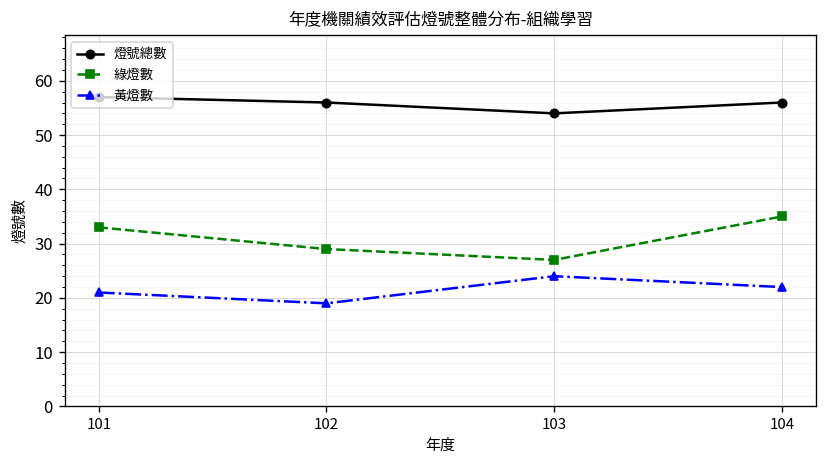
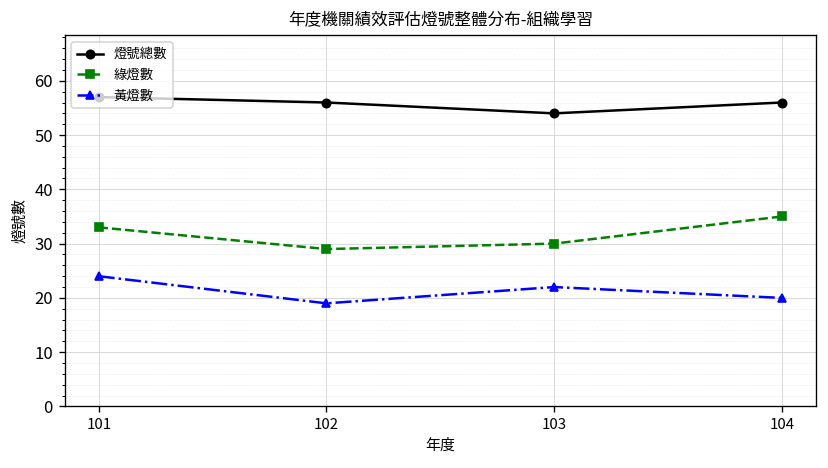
黃燈數, 101: 21 -> 24
綠燈數, 103: 27 -> 30
黃燈數, 103: 24 -> 22
黃燈數, 104: 22 -> 20
